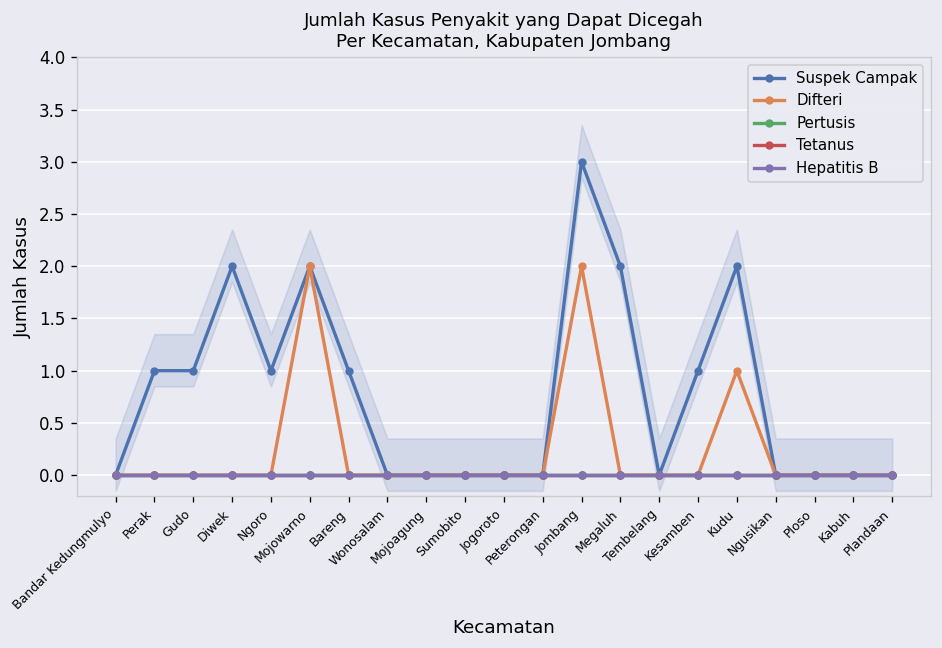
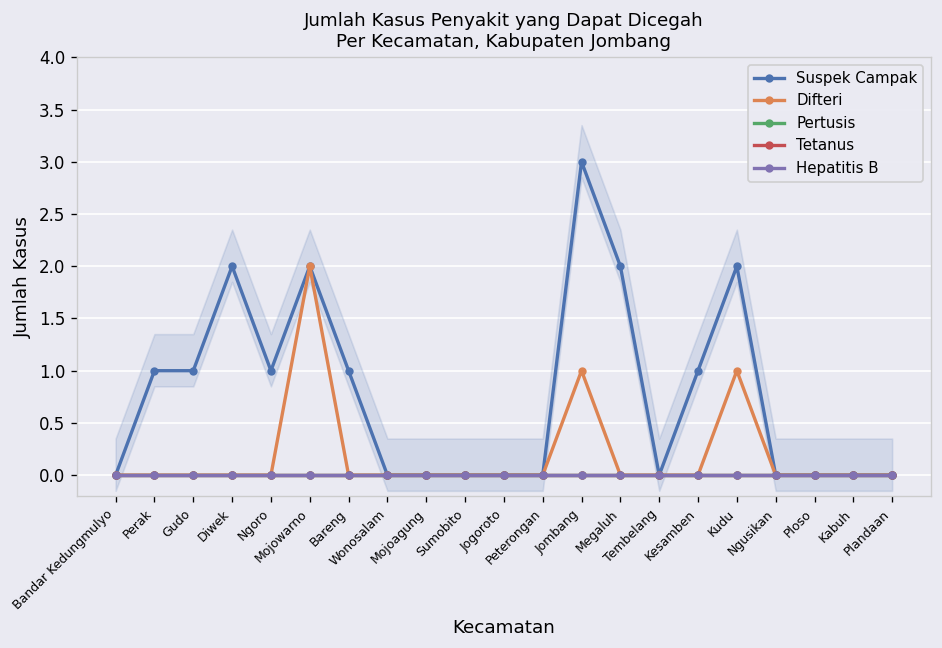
Difteri, Jombang: 2 -> 1
